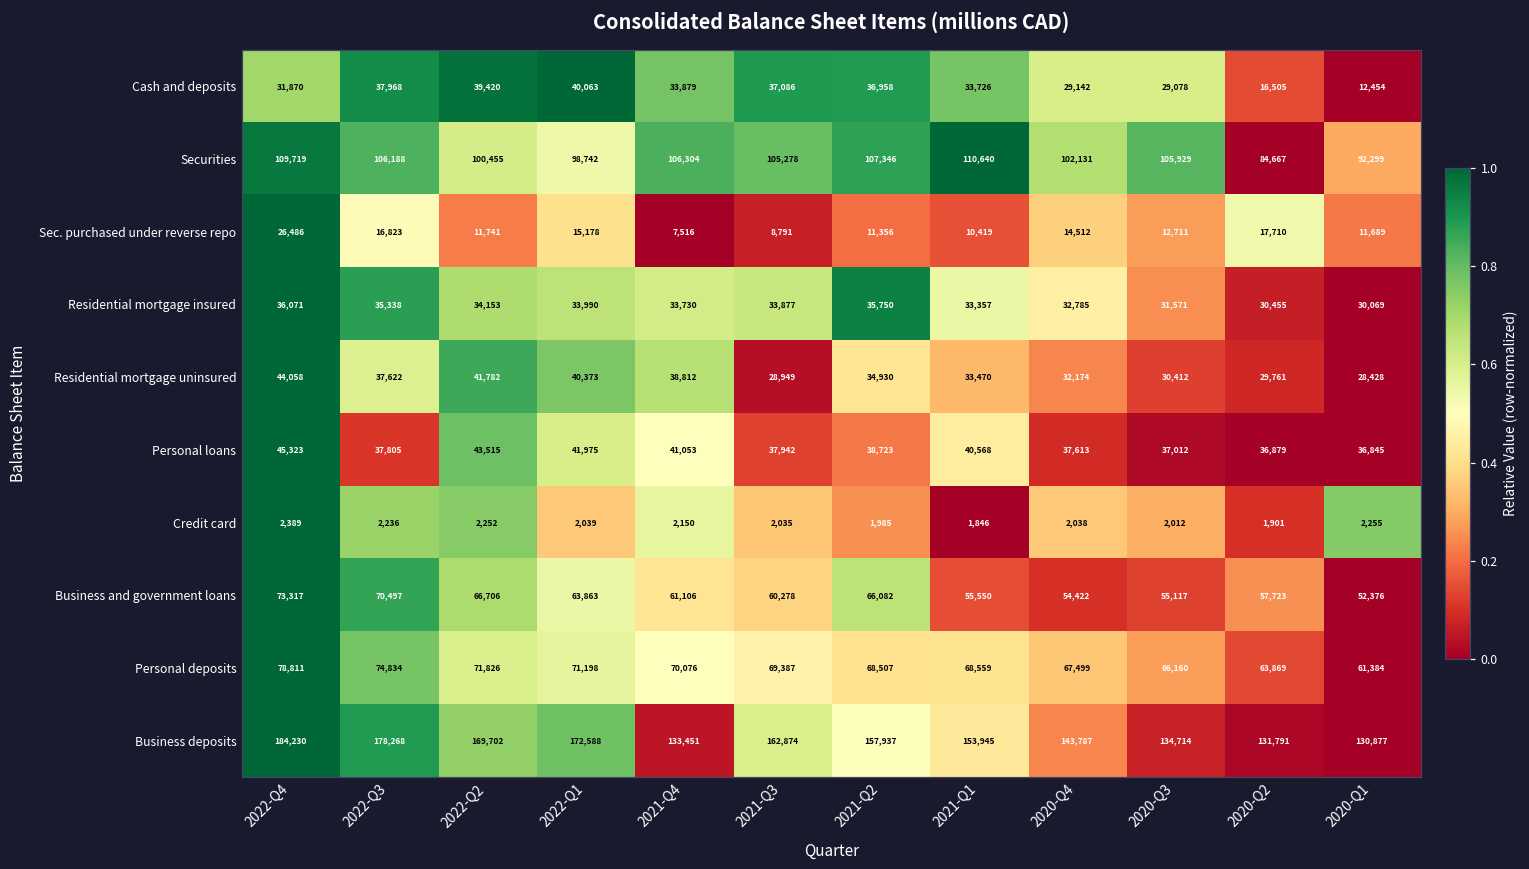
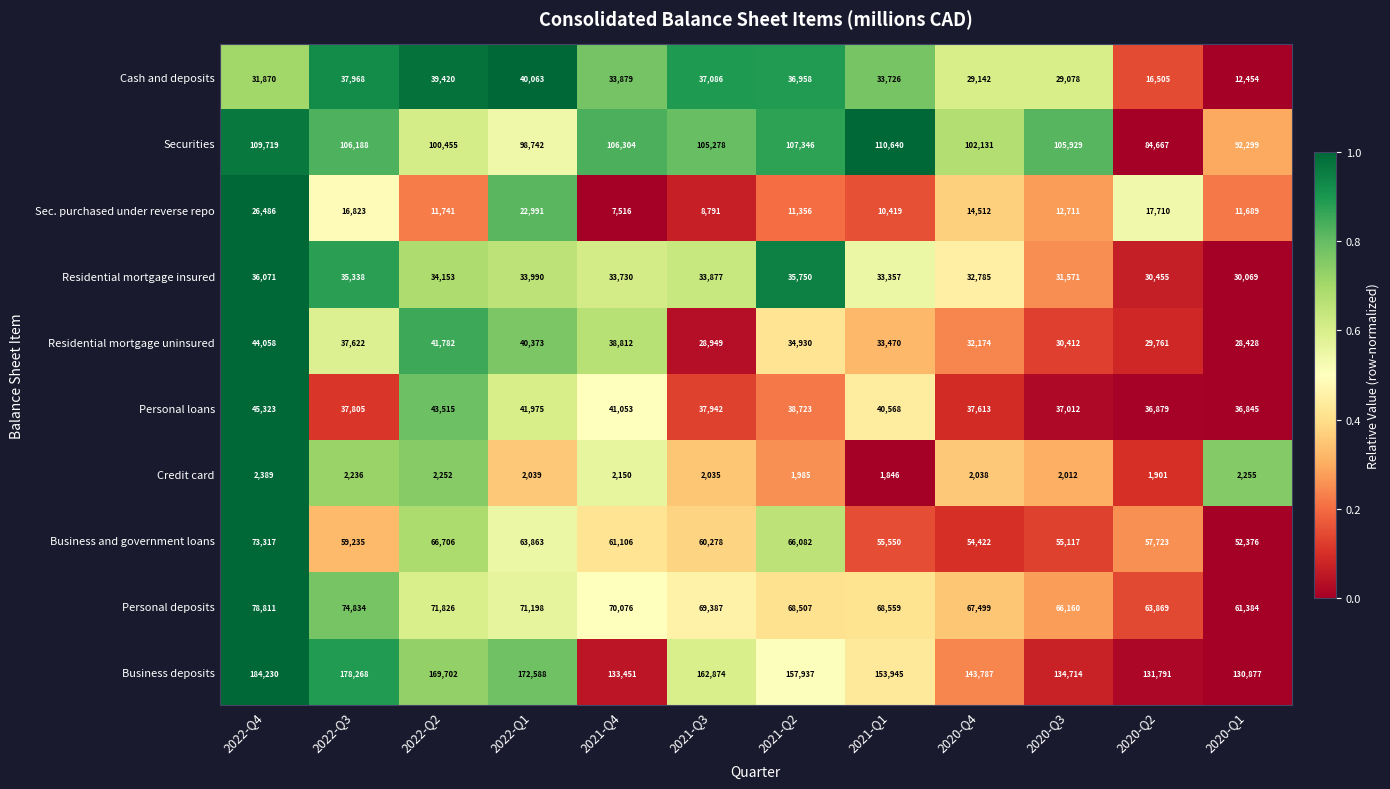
Sec. purchased under reverse repo, 2022-Q1: 15,178 -> 22,991
Business and government loans, 2022-Q3: 70,497 -> 59,235
